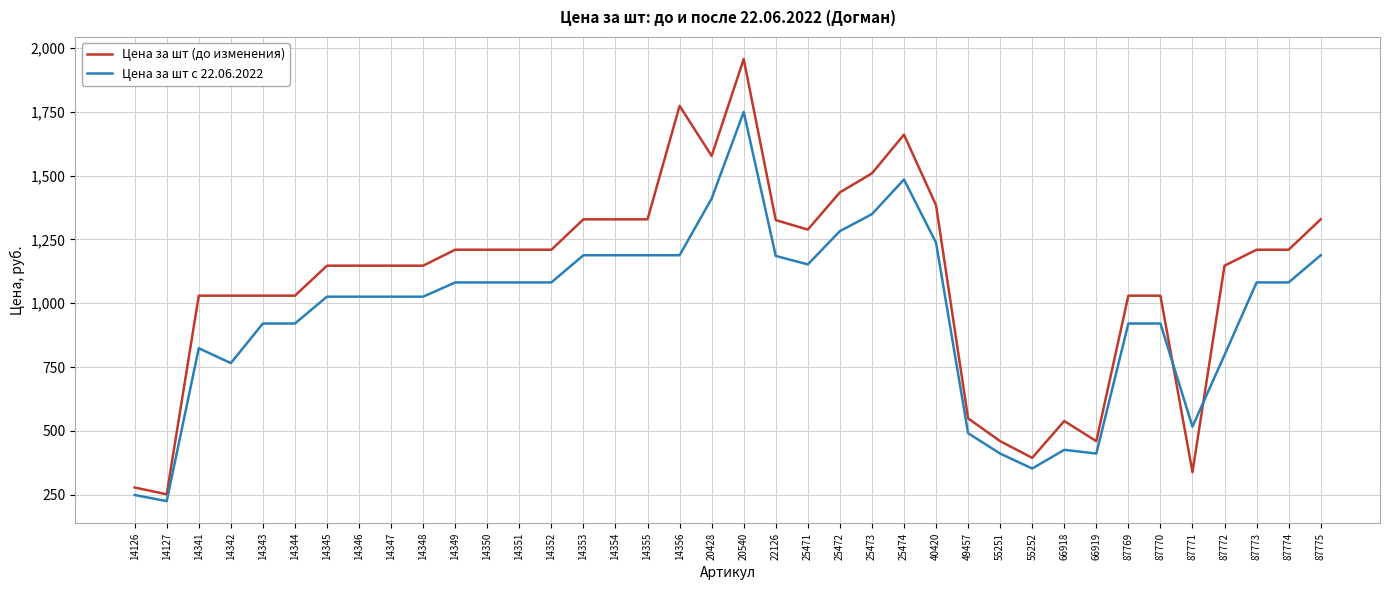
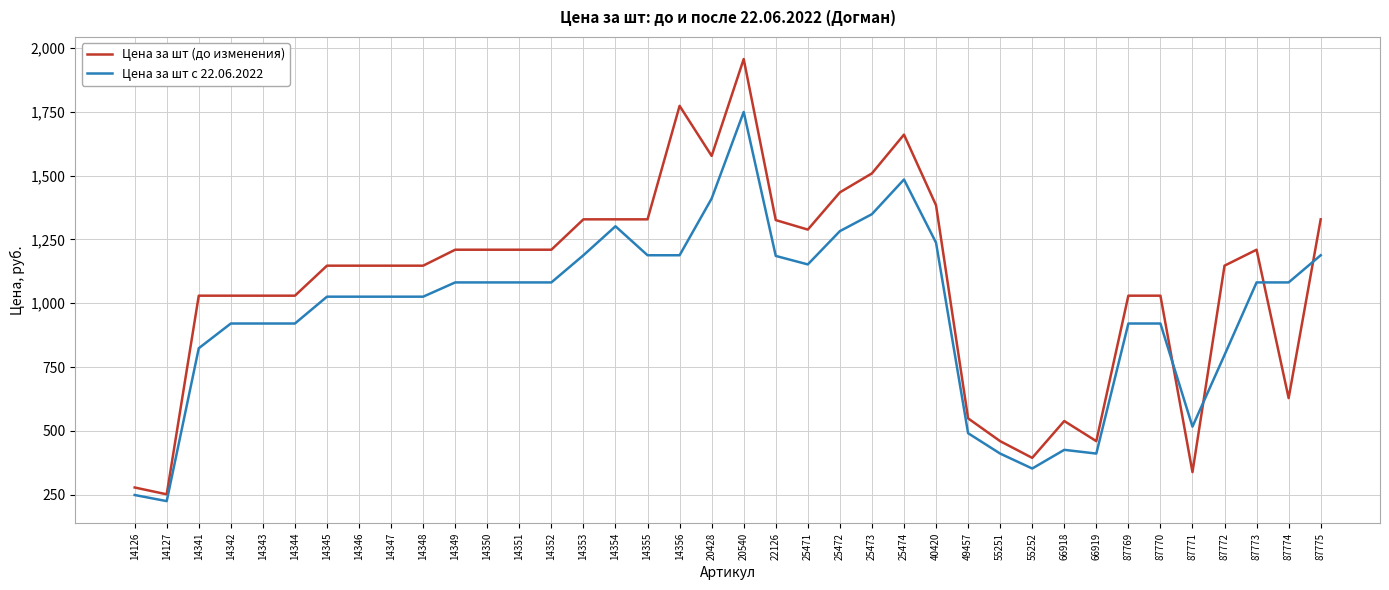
Цена за шт с 22.06.2022, 14342: 770 -> 920
Цена за шт с 22.06.2022, 14354: 1,190 -> 1,300
Цена за шт (до изменения), 87774: 1,210 -> 630
